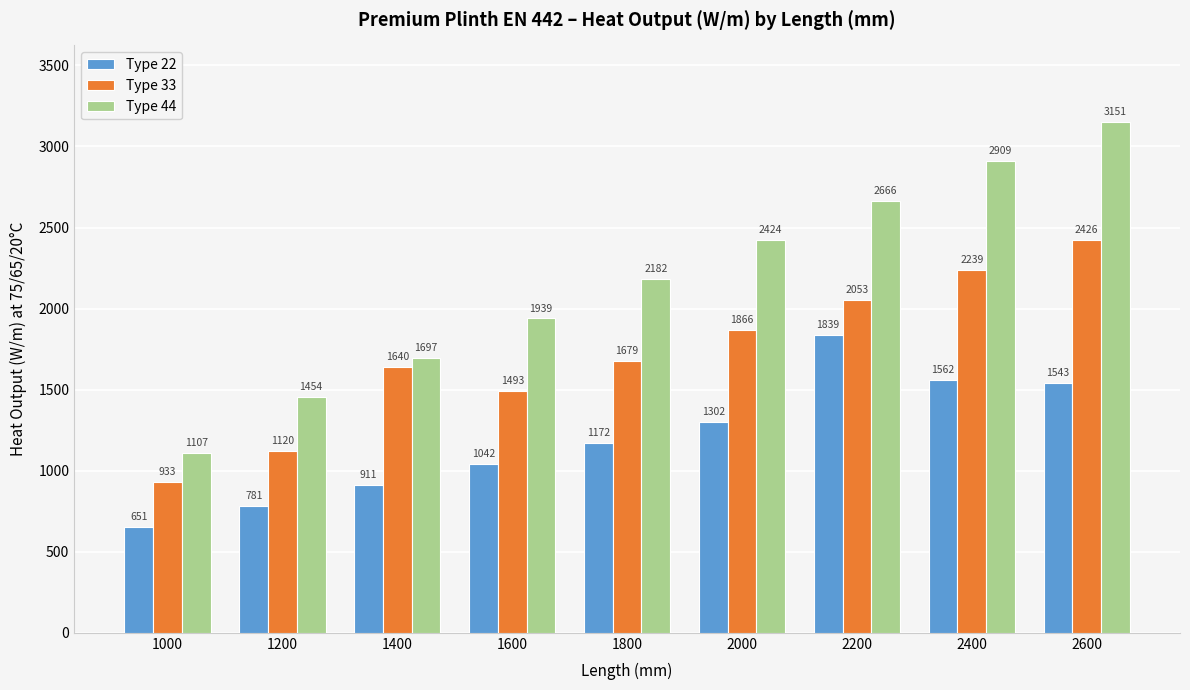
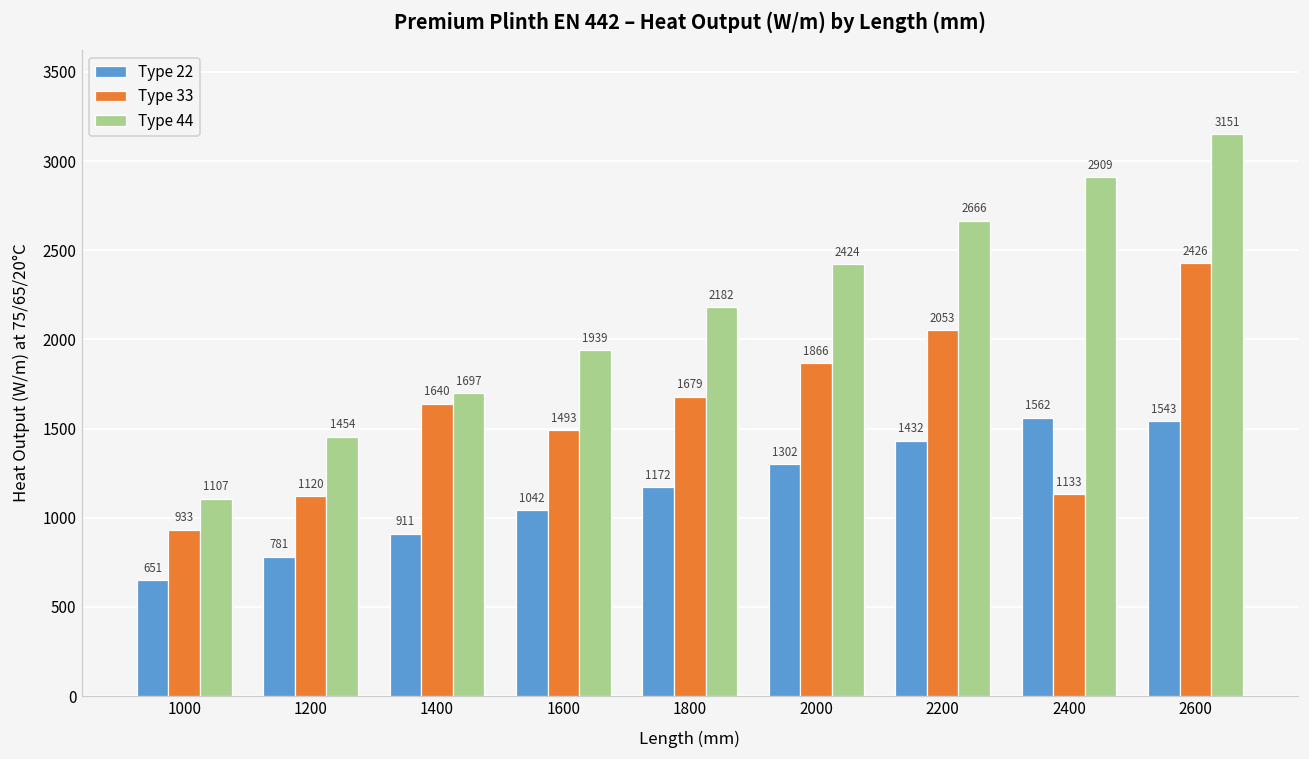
Type 22, 2200: 1839 -> 1432
Type 33, 2400: 2239 -> 1133
